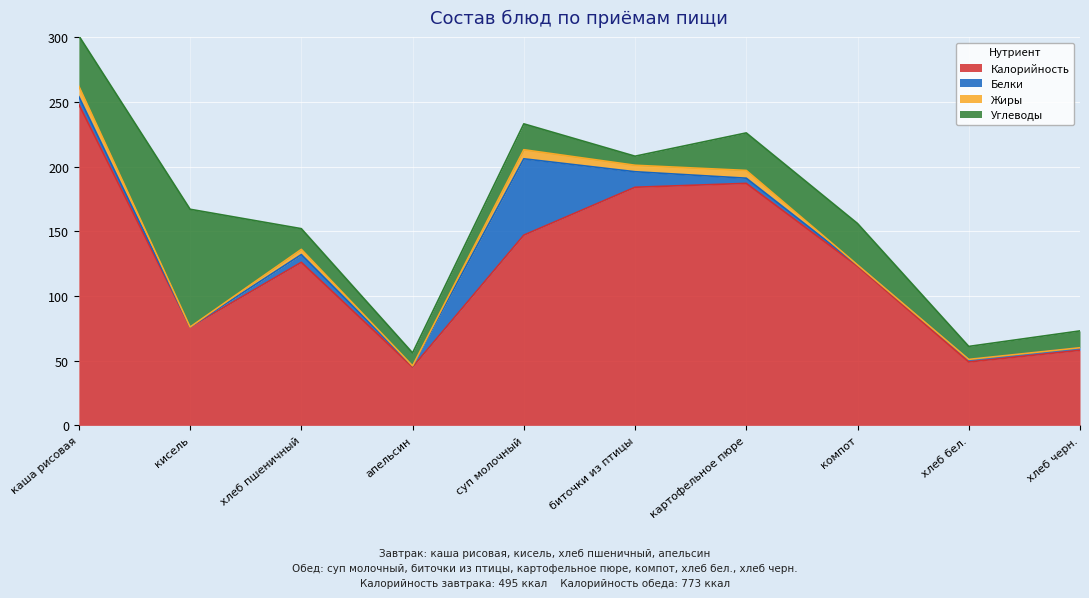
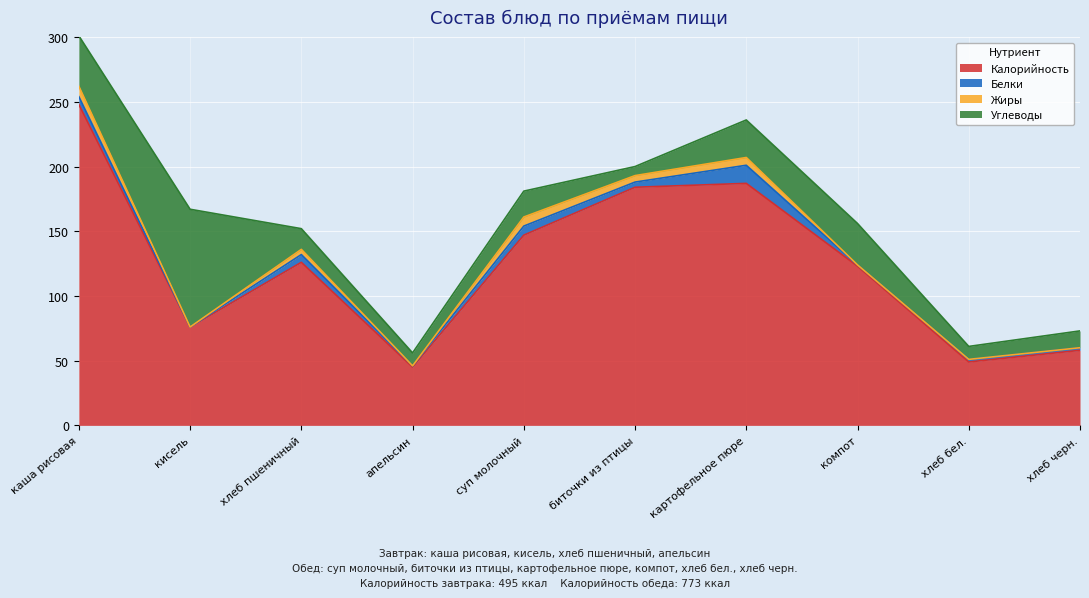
Белки, суп молочный: 59 -> 7
Белки, биточки из птицы: 12 -> 4
Белки, картофельное пюре: 4 -> 14
